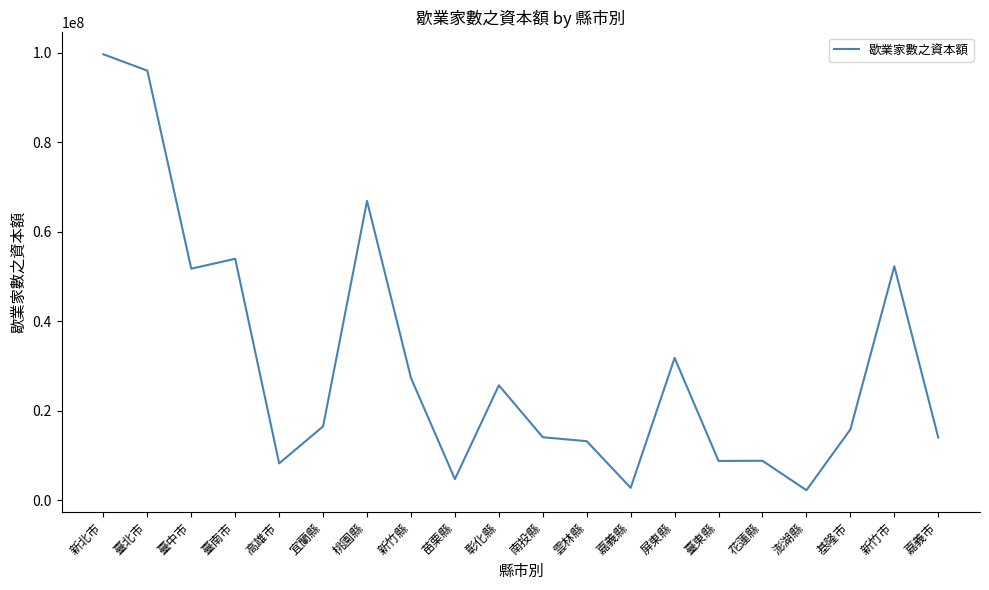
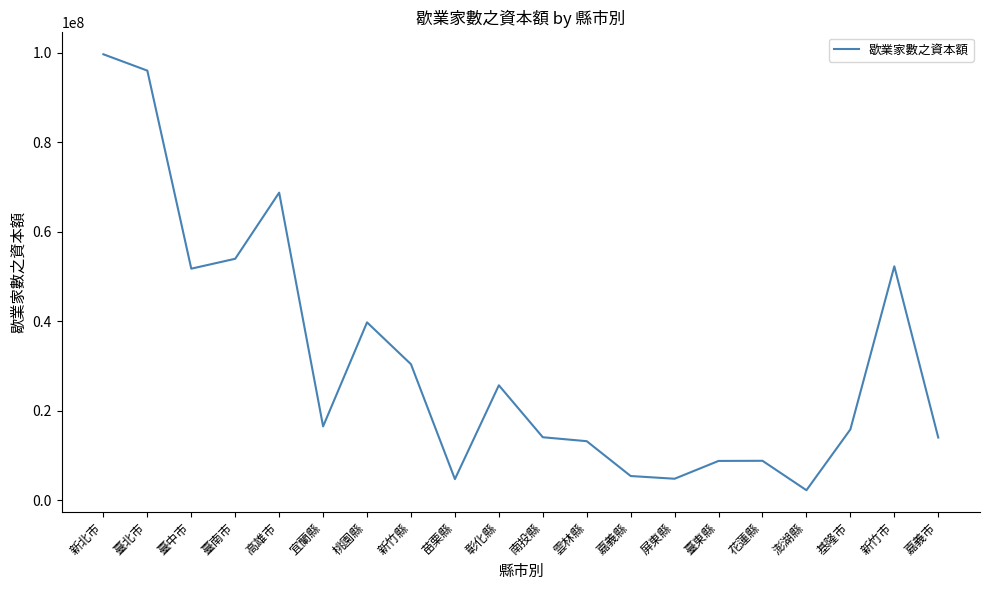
高雄市: 8000000 -> 69000000
桃園縣: 67000000 -> 40000000
新竹縣: 27000000 -> 30000000
嘉義縣: 3000000 -> 5000000
屏東縣: 32000000 -> 5000000
